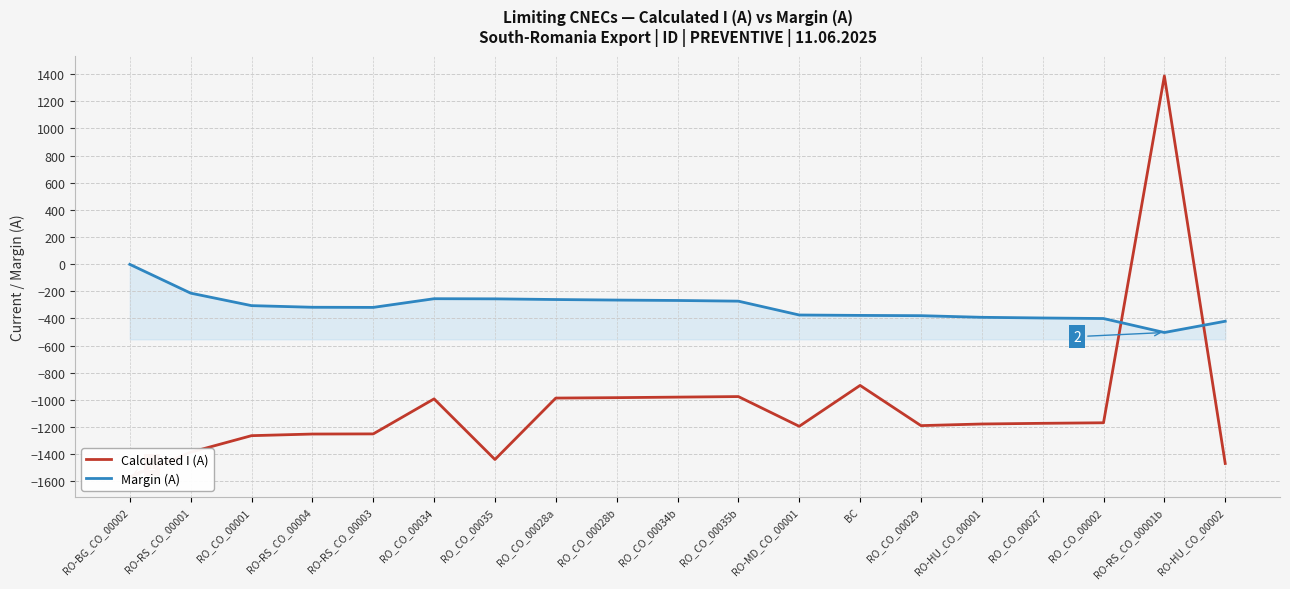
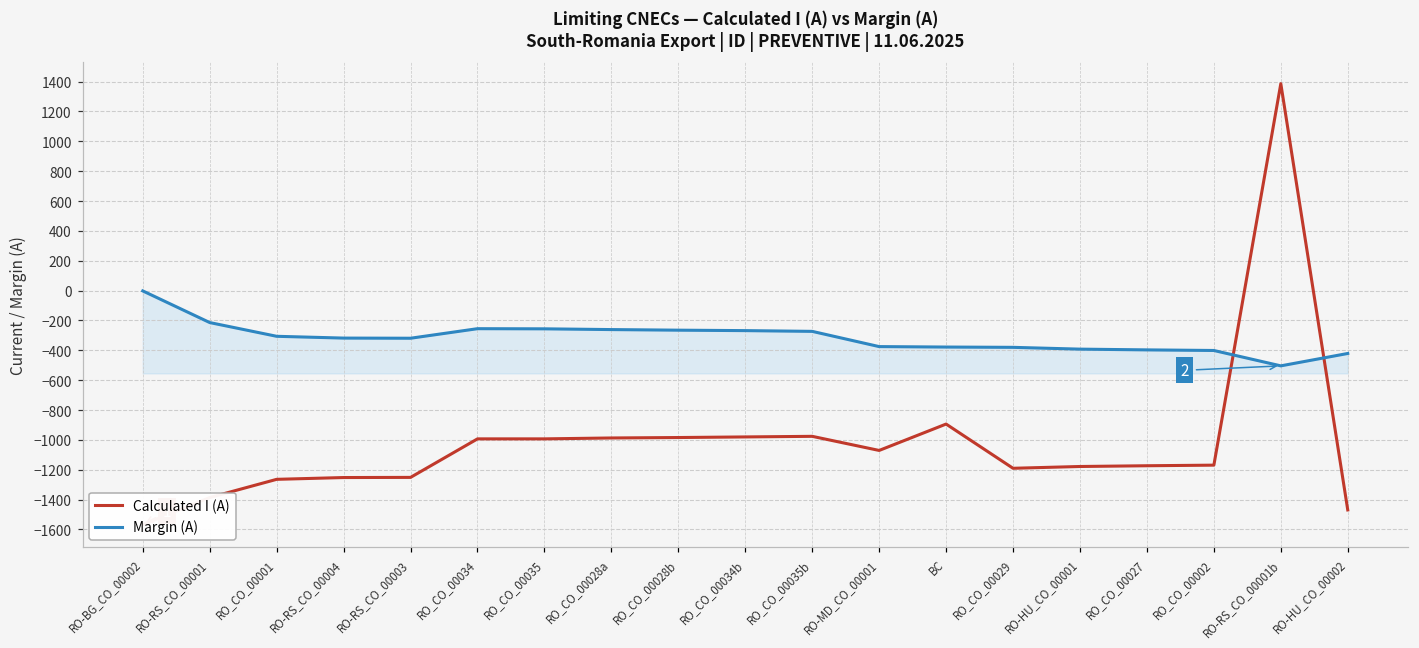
Calculated I (A), RO_CO_00035: -1440 -> -990
Calculated I (A), RO-MD_CO_00001: -1200 -> -1070
